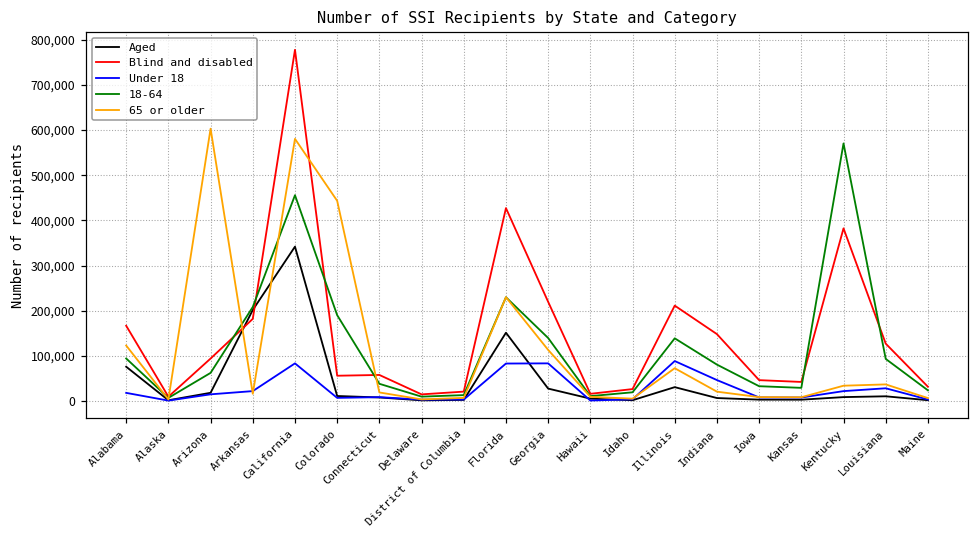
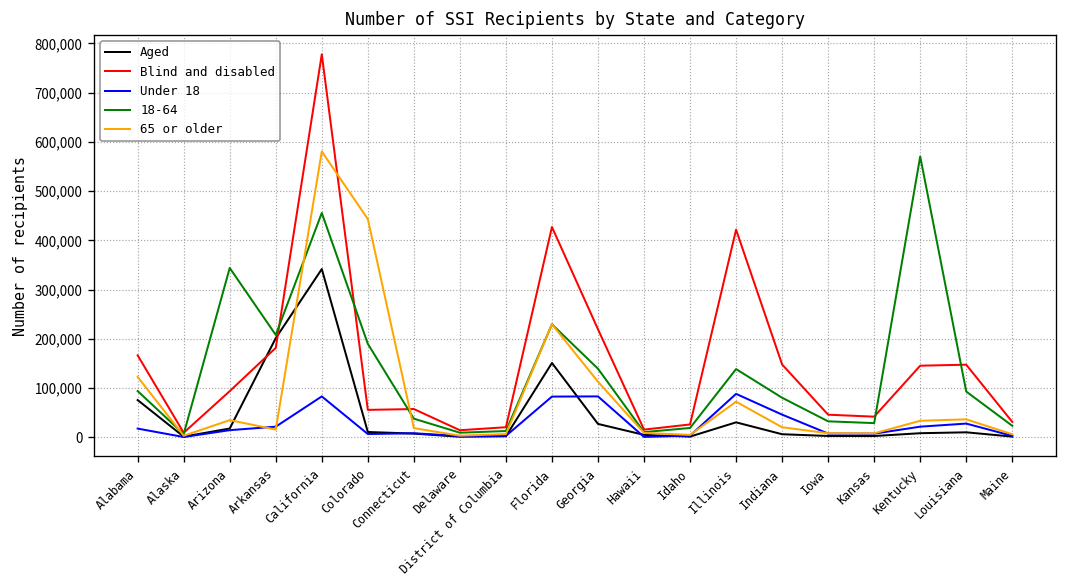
18-64, Arizona: 60,000 -> 340,000
65 or older, Arizona: 600,000 -> 40,000
Blind and disabled, Illinois: 210,000 -> 420,000
Blind and disabled, Kentucky: 380,000 -> 150,000
Blind and disabled, Louisiana: 130,000 -> 150,000
